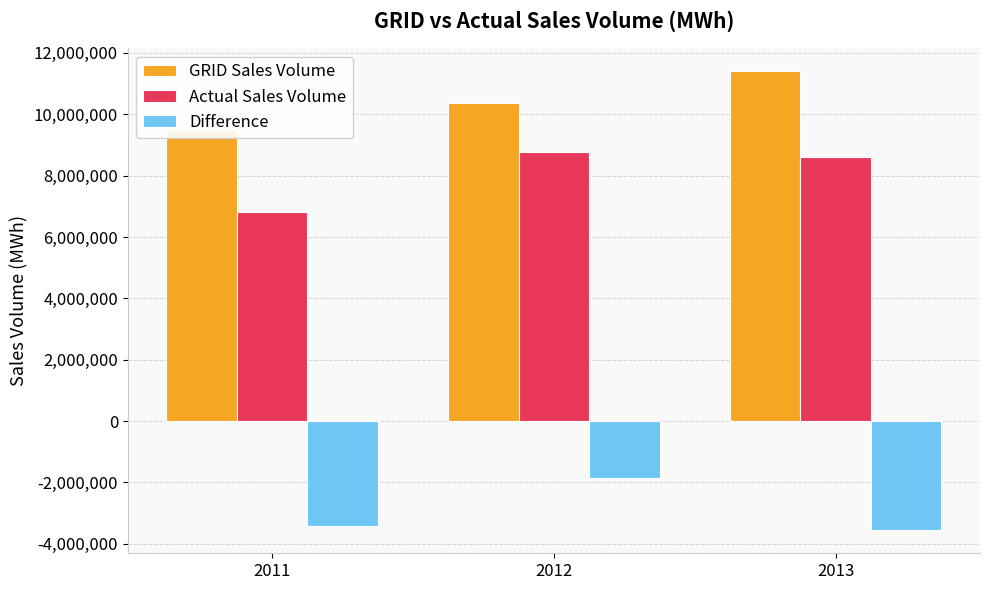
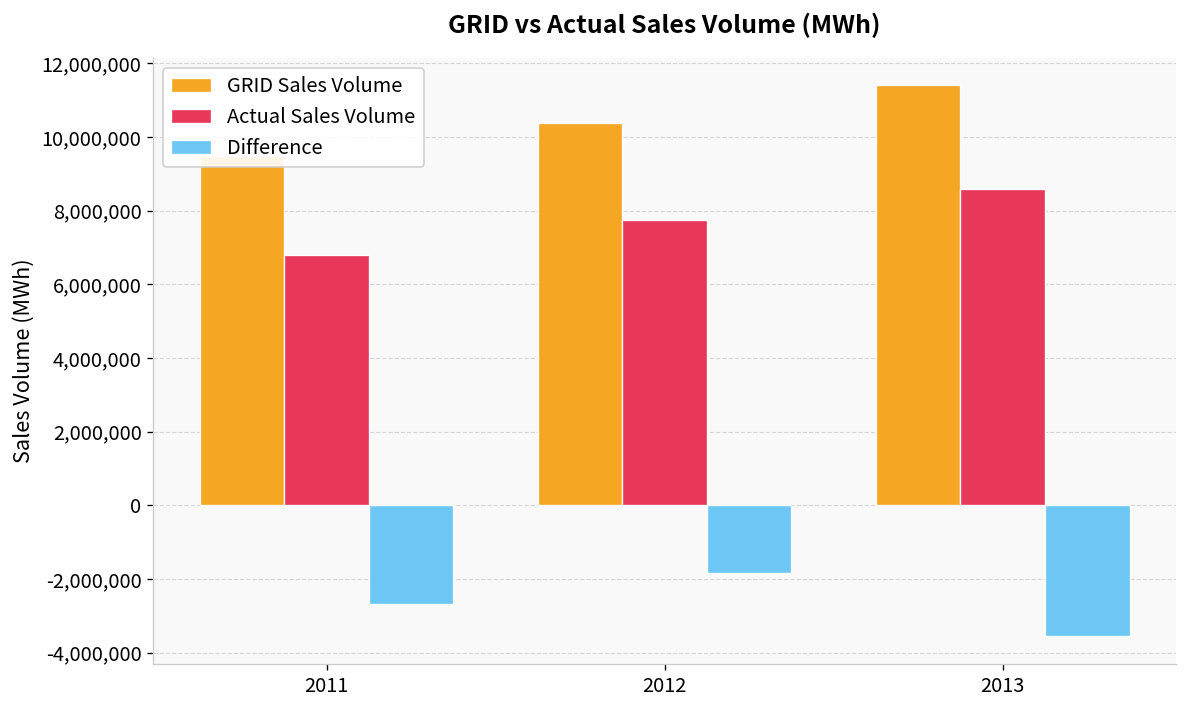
Difference, 2011: -3,400,000 -> -2,700,000
Actual Sales Volume, 2012: 8,800,000 -> 7,700,000
